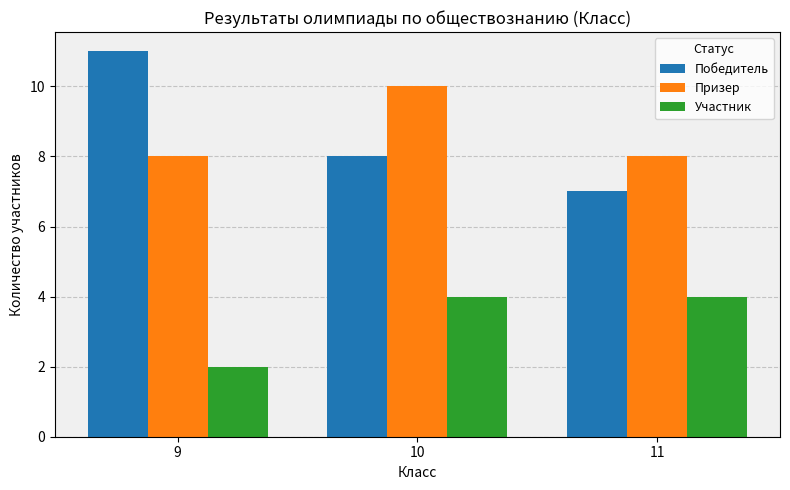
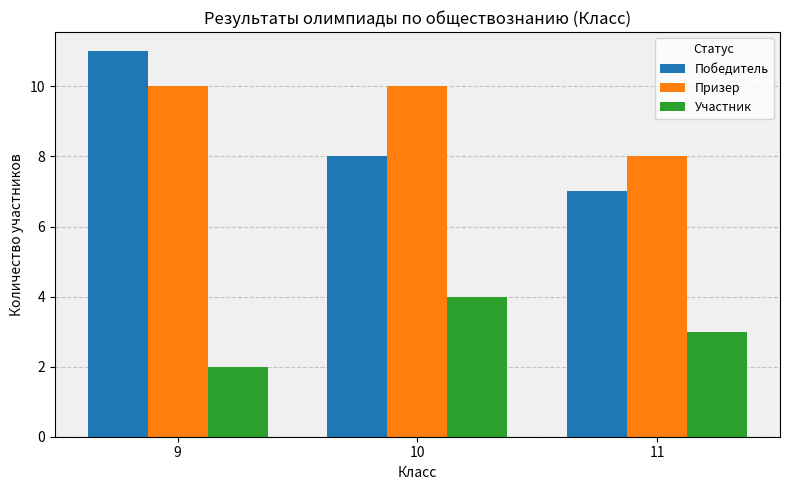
Призер, 9: 8 -> 10
Участник, 11: 4 -> 3
